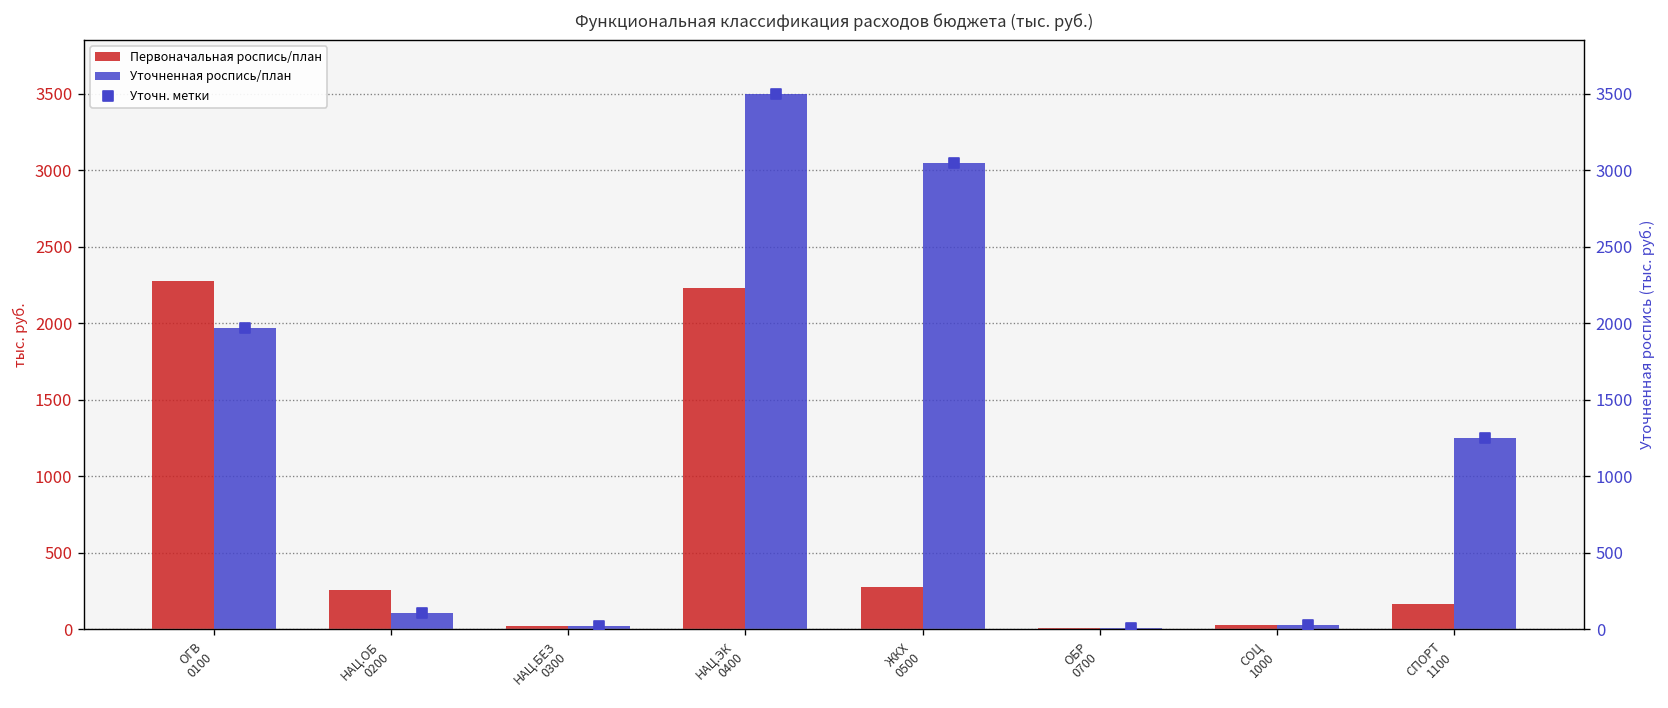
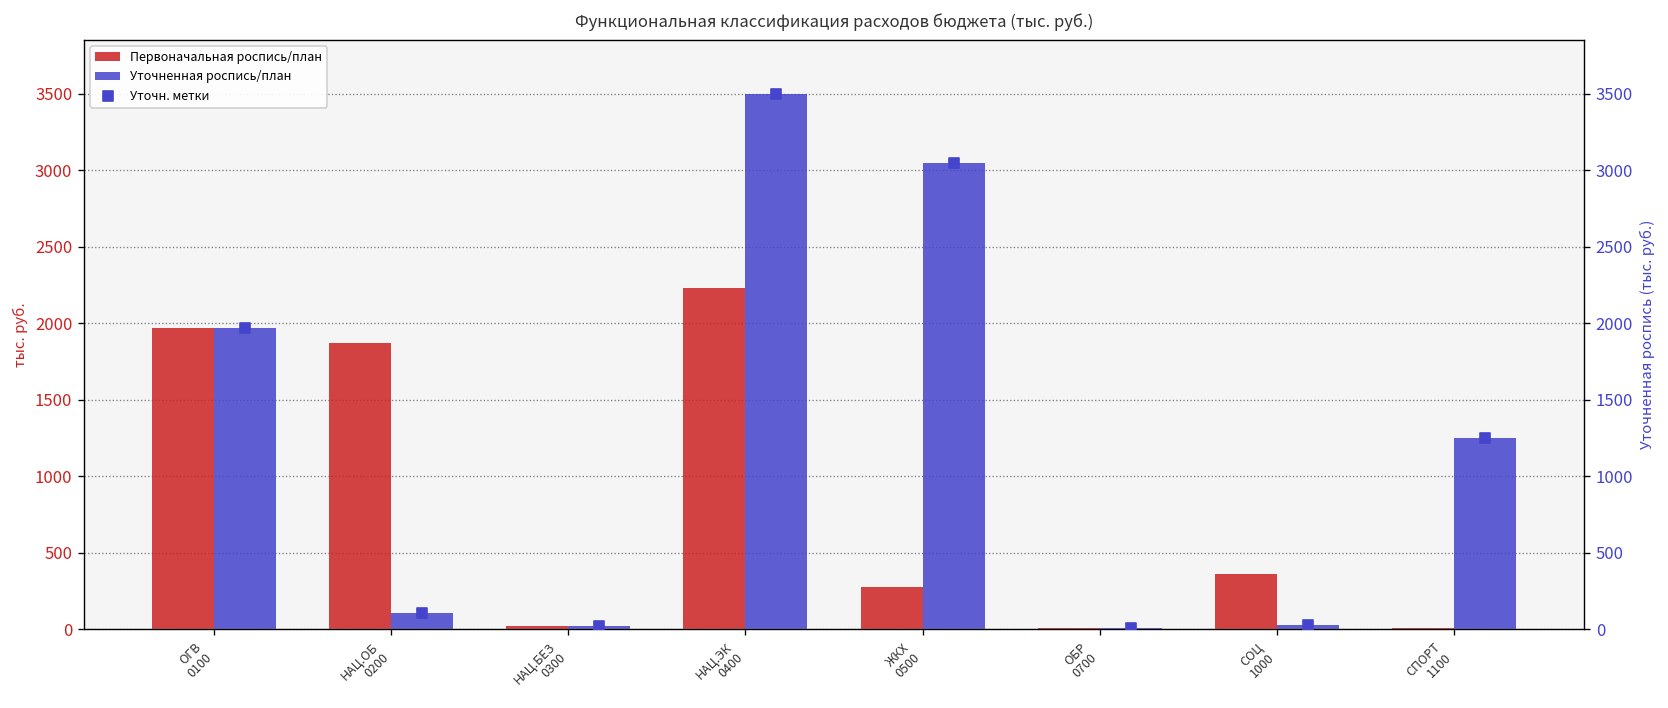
Первоначальная роспись/план, ОГВ 0100: 2280 -> 1970
Первоначальная роспись/план, НАЦ.ОБ 0200: 260 -> 1870
Первоначальная роспись/план, СОЦ 1000: 30 -> 360
Первоначальная роспись/план, СПОРТ 1100: 170 -> 10
